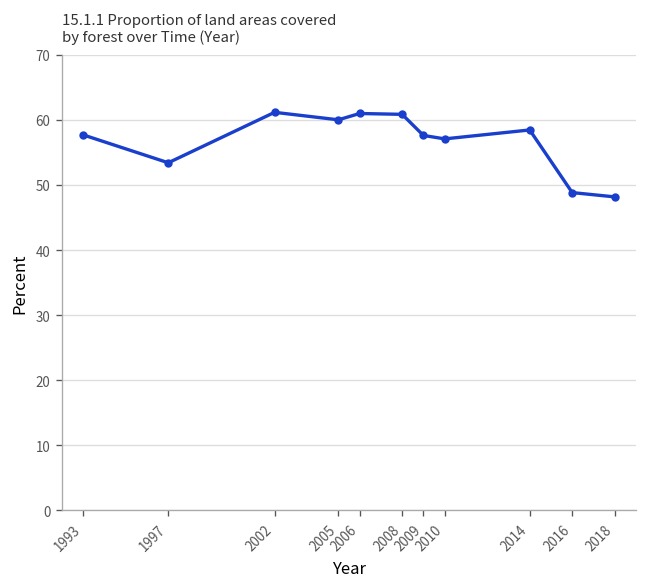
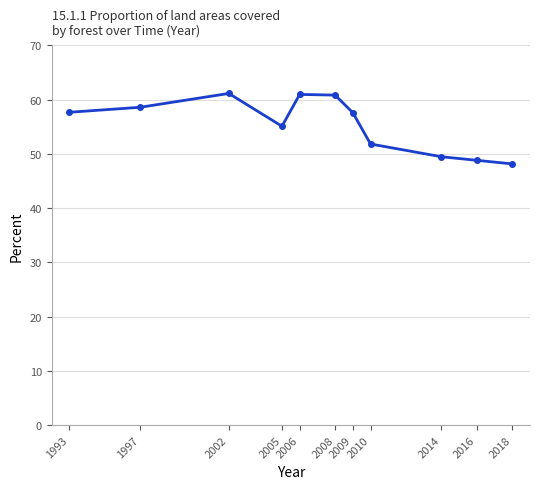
1997: 53 -> 59
2005: 60 -> 55
2010: 57 -> 52
2014: 58 -> 49
